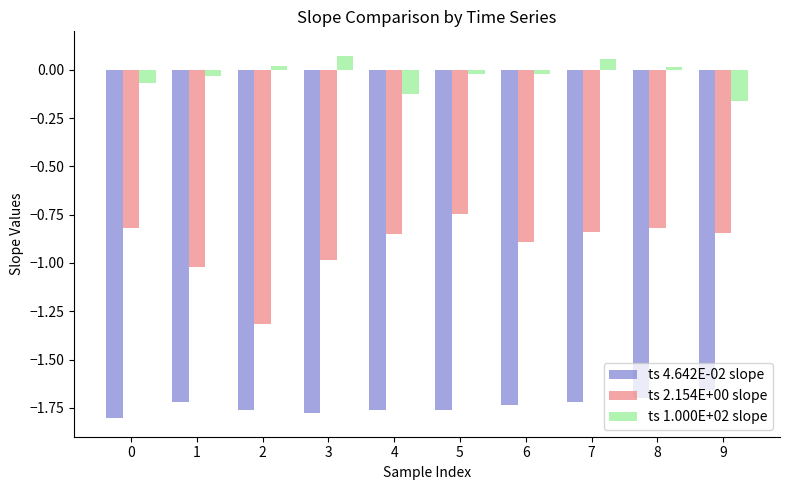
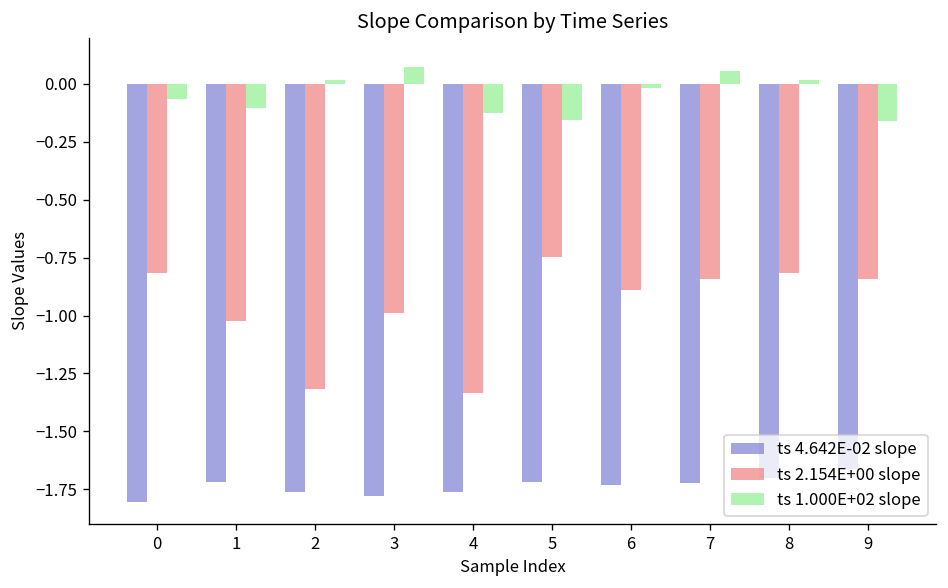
ts 1.000E+02 slope, 1: -0.03 -> -0.10
ts 2.154E+00 slope, 4: -0.85 -> -1.34
ts 4.642E-02 slope, 5: -1.76 -> -1.72
ts 1.000E+02 slope, 5: -0.02 -> -0.16
